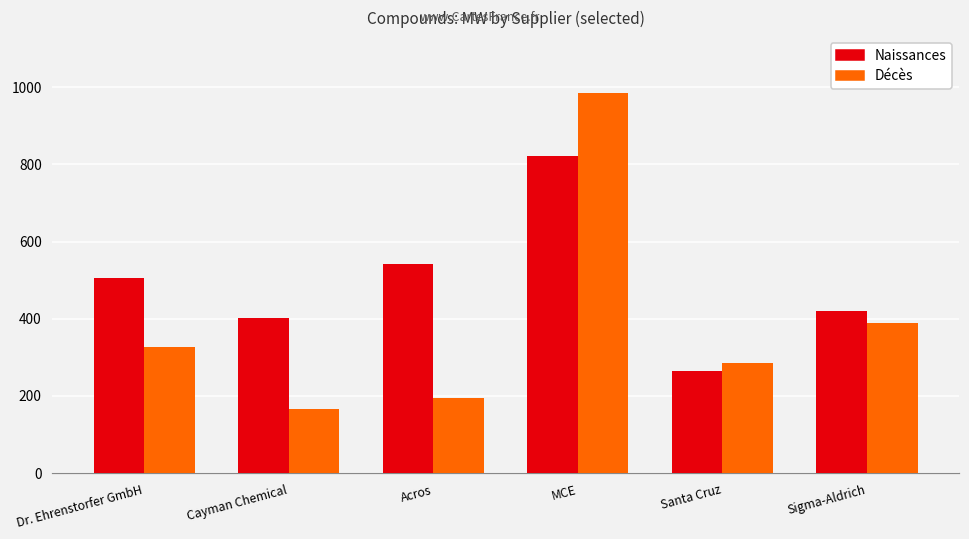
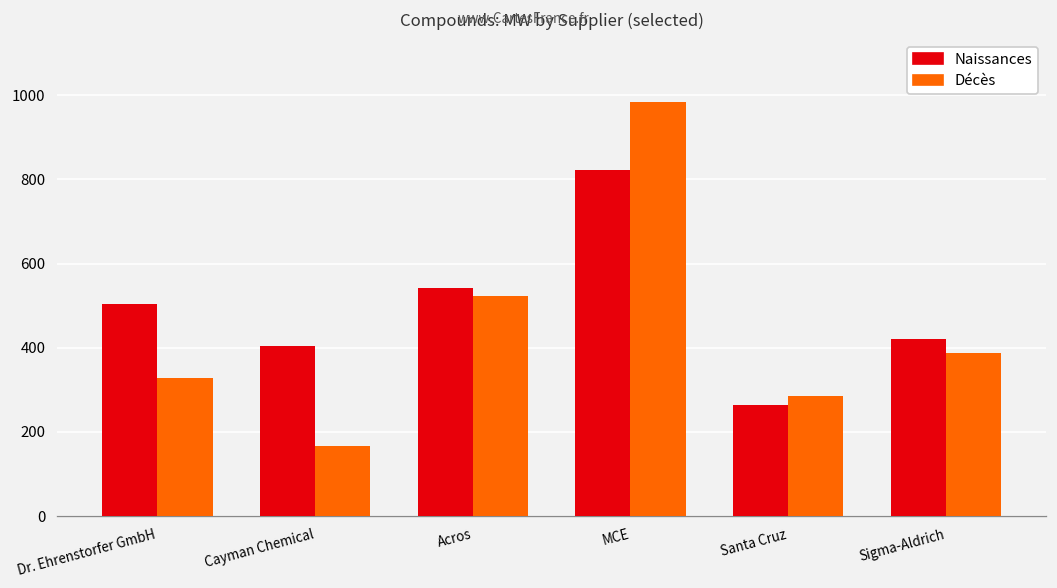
Décès, Acros: 200 -> 520
